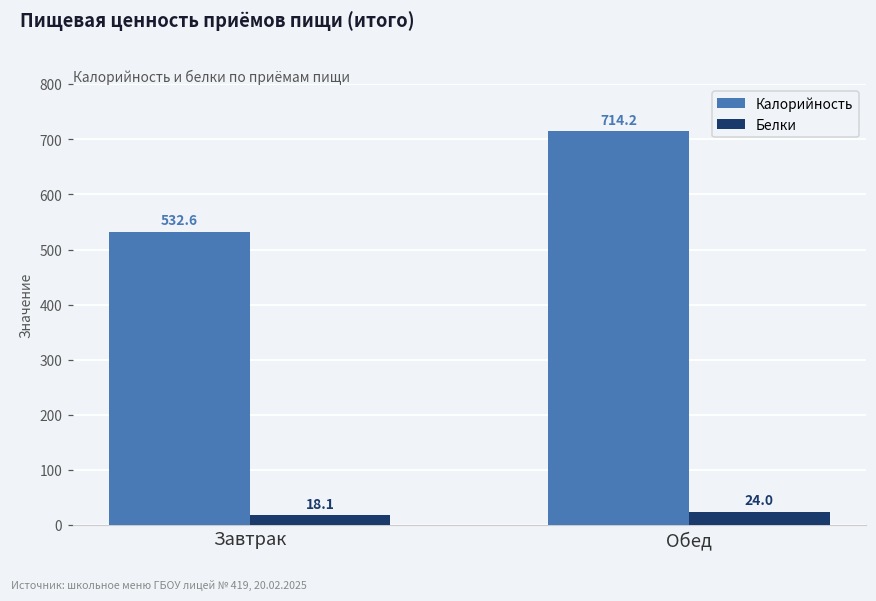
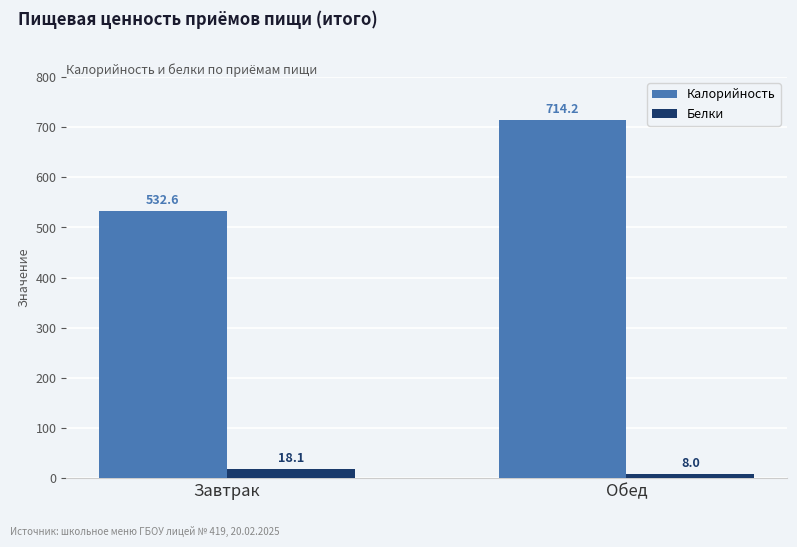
Белки, Обед: 24.0 -> 8.0
